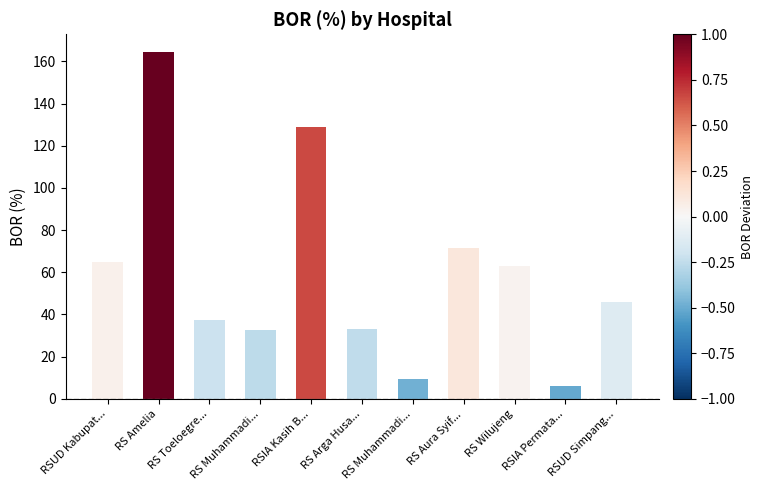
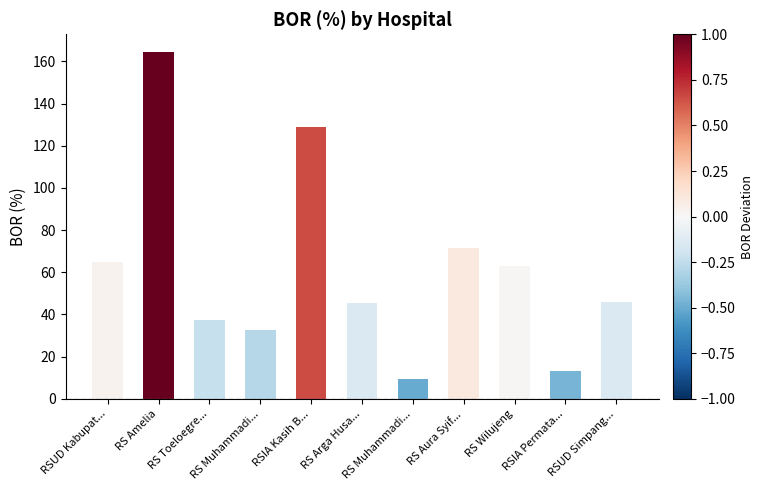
RS Arga Husa...: 33 -> 46
RSIA Permata...: 6 -> 13
